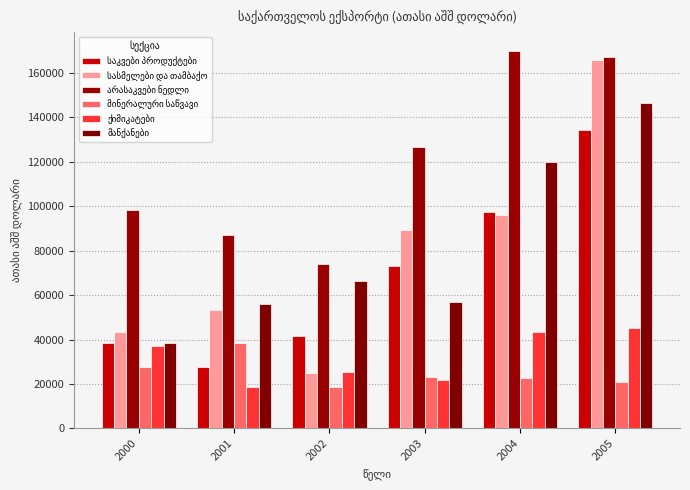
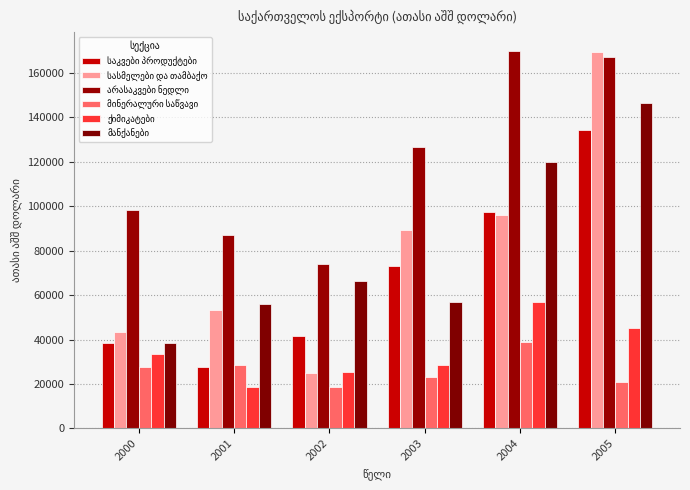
ქიმიკატები, 2000: 37000 -> 34000
მინერალური საწვავი, 2001: 39000 -> 29000
ქიმიკატები, 2003: 22000 -> 29000
მინერალური საწვავი, 2004: 23000 -> 39000
ქიმიკატები, 2004: 44000 -> 57000
სასმელები და თამბაქო, 2005: 166000 -> 169000
